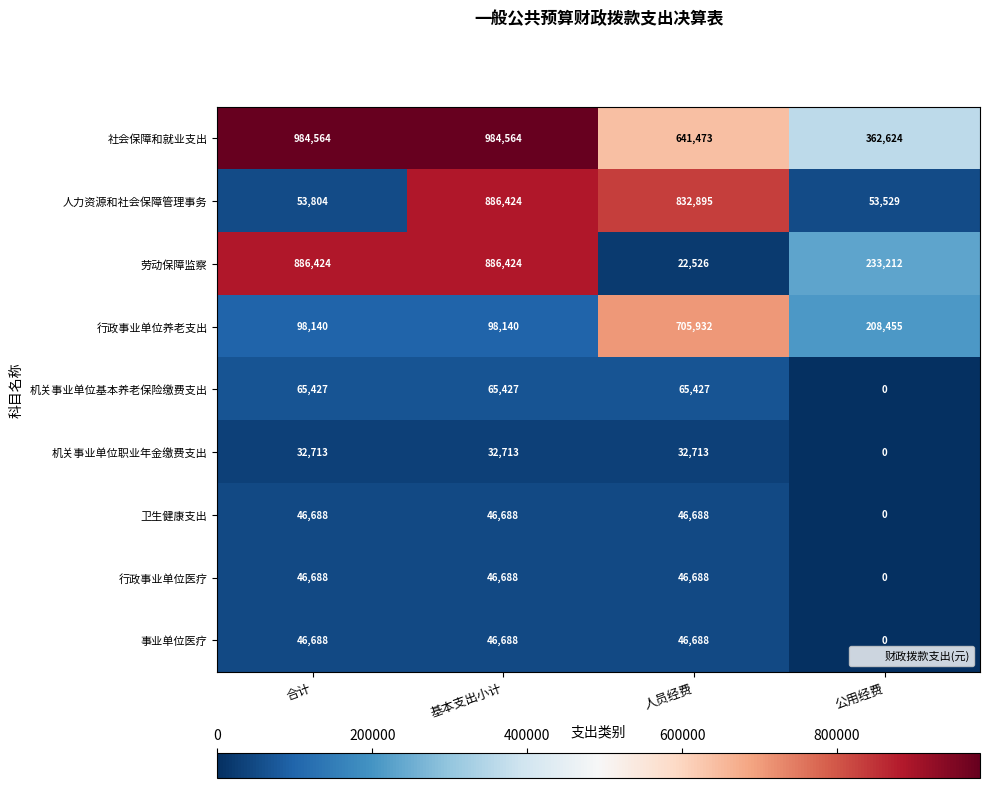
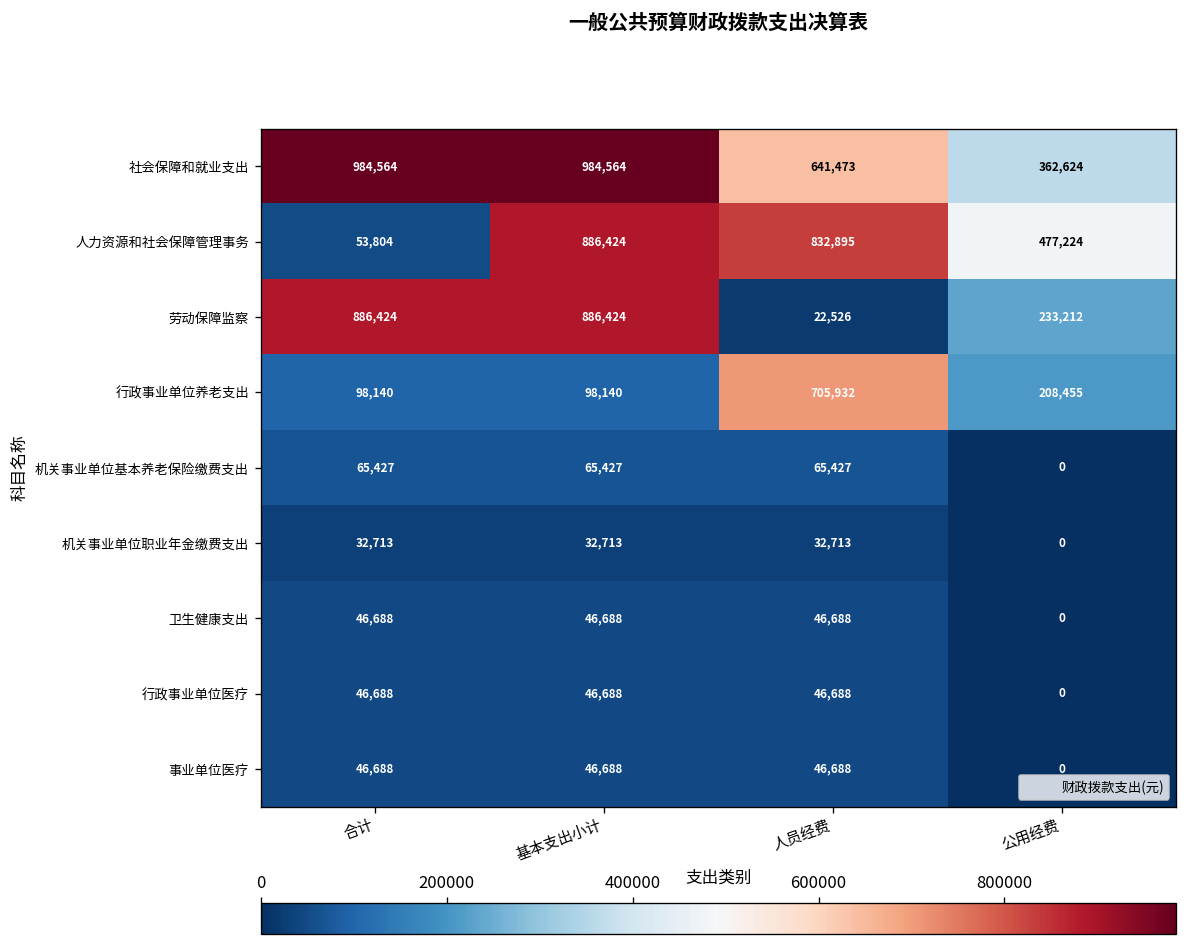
人力资源和社会保障管理事务, 公用经费: 53,529 -> 477,224
